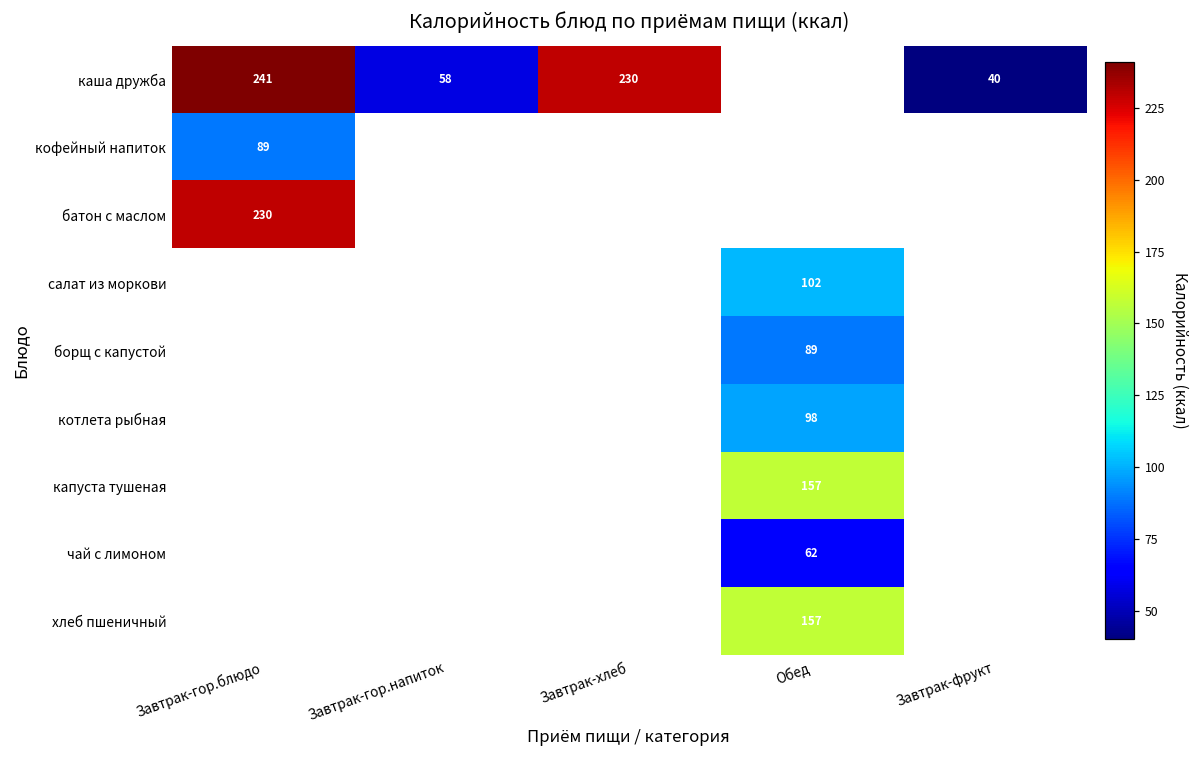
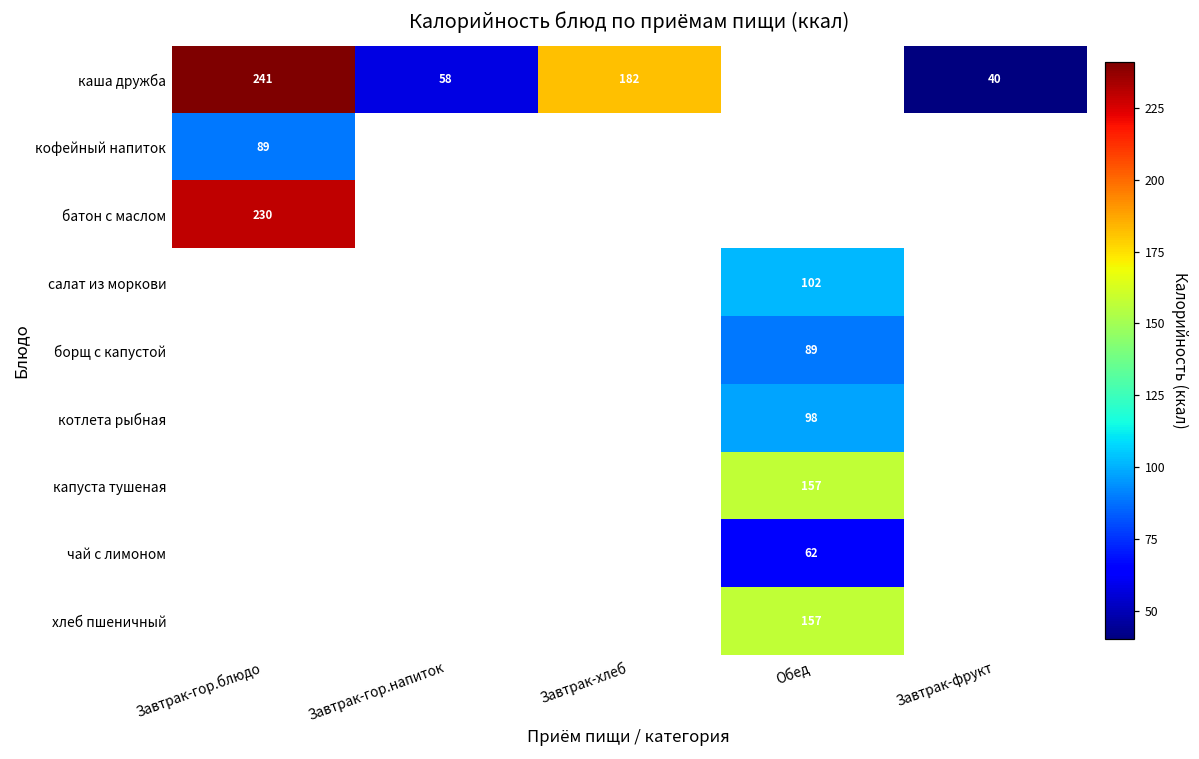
каша дружба, Завтрак-хлеб: 230 -> 182
